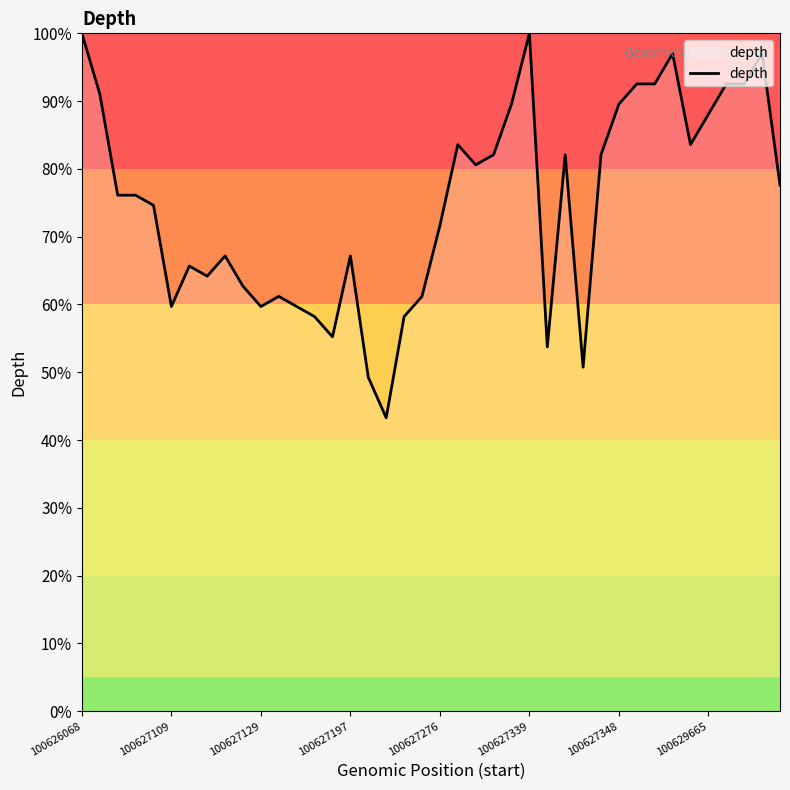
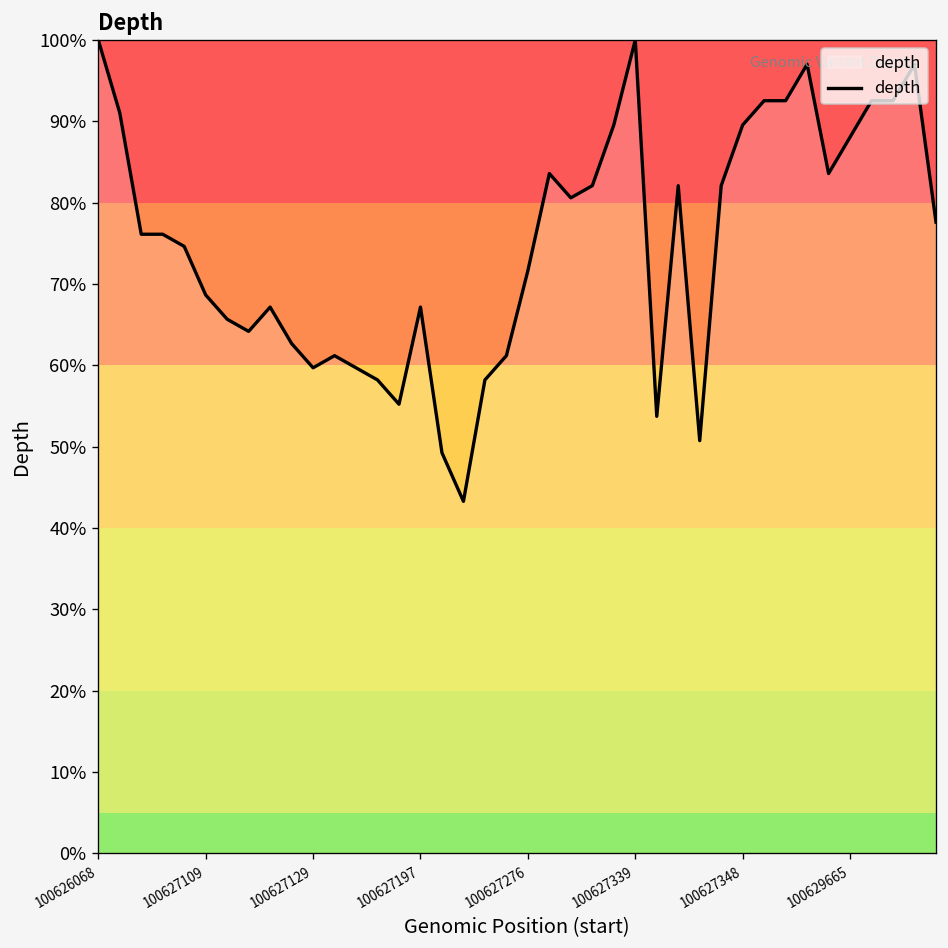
100627109: 60% -> 69%
